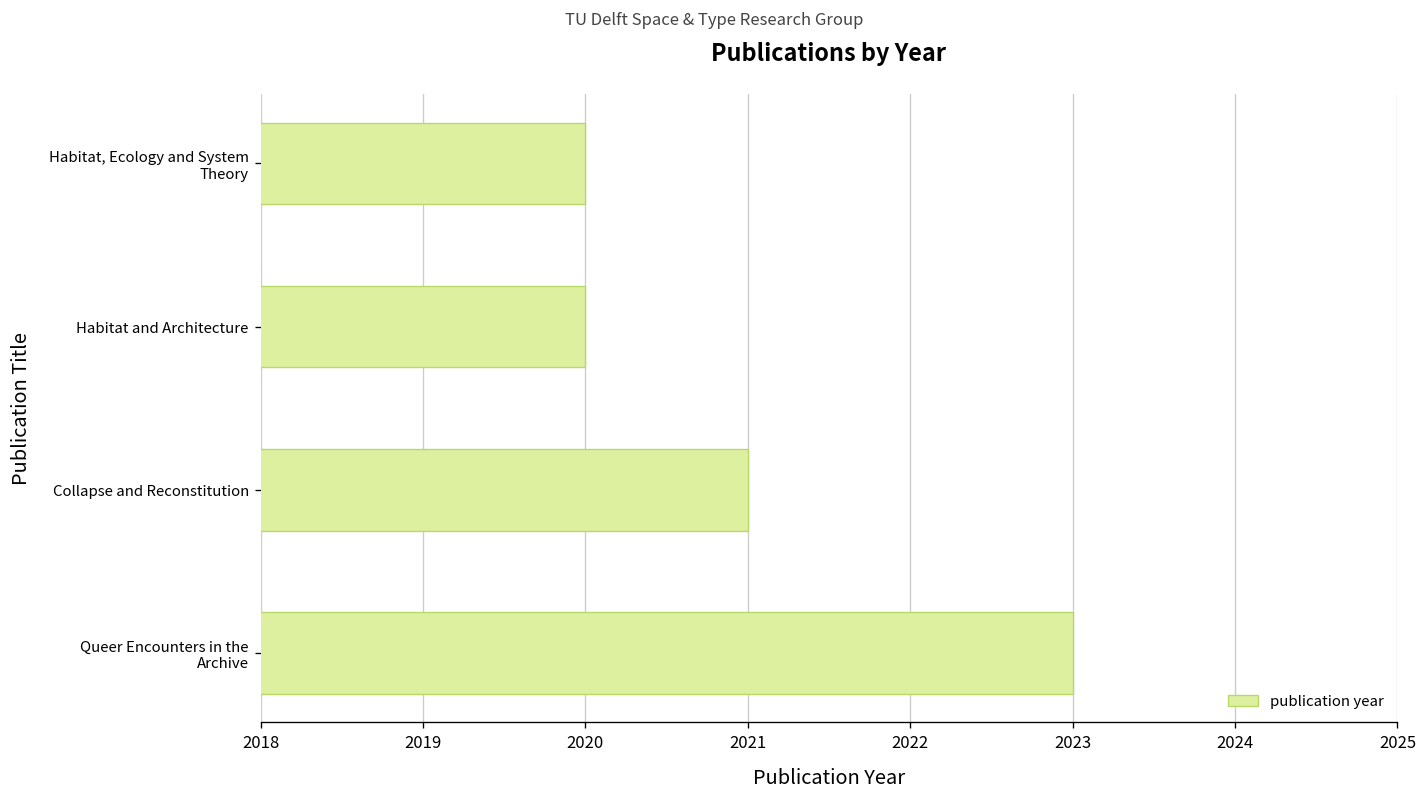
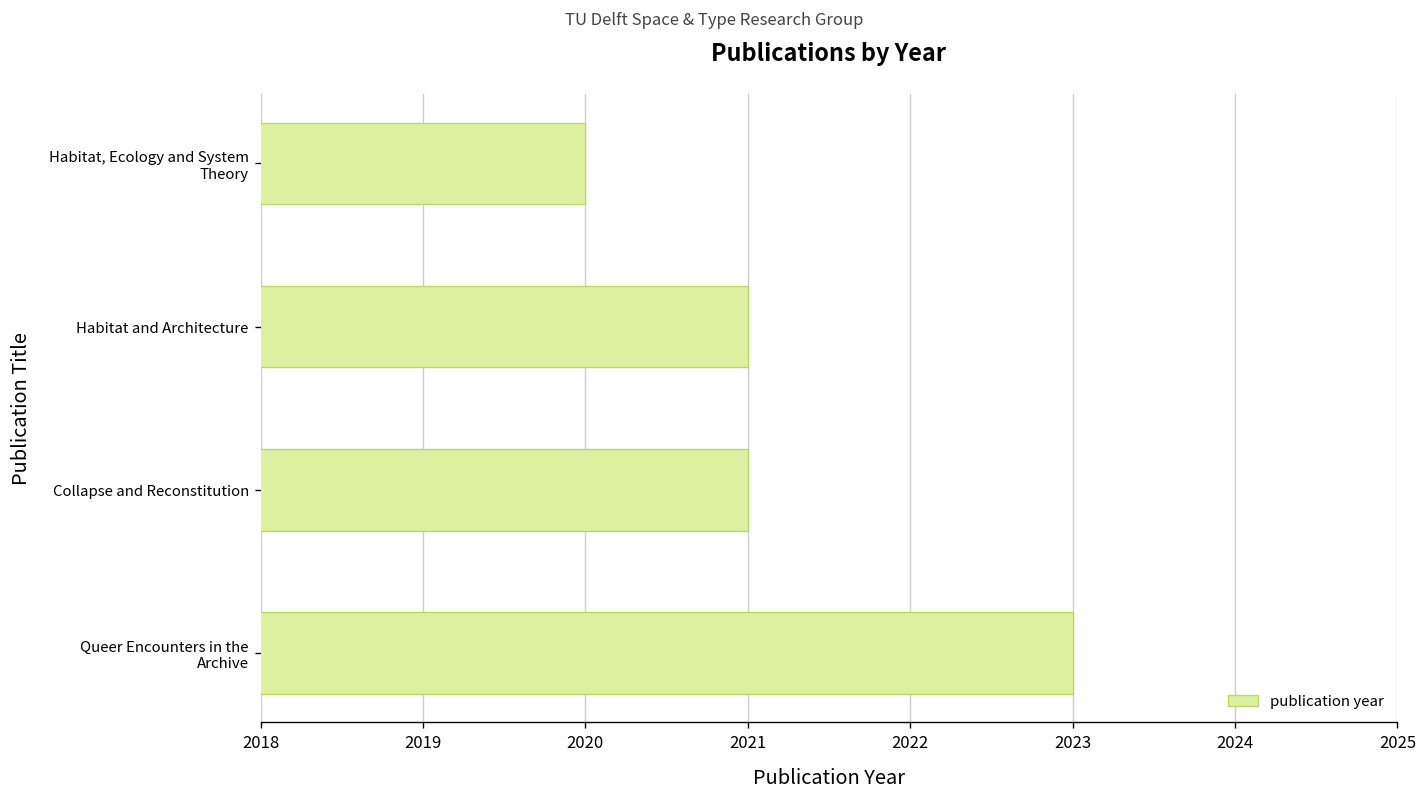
Habitat and Architecture: 2020 -> 2021
